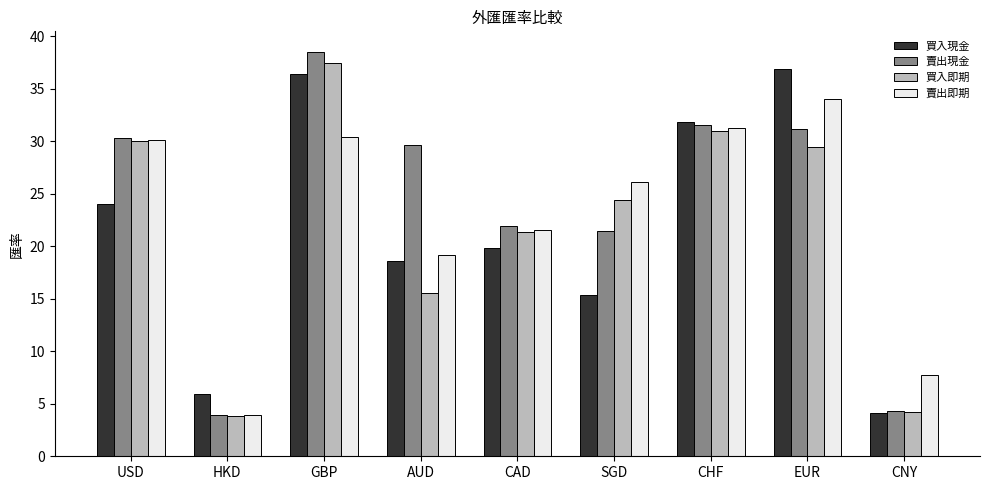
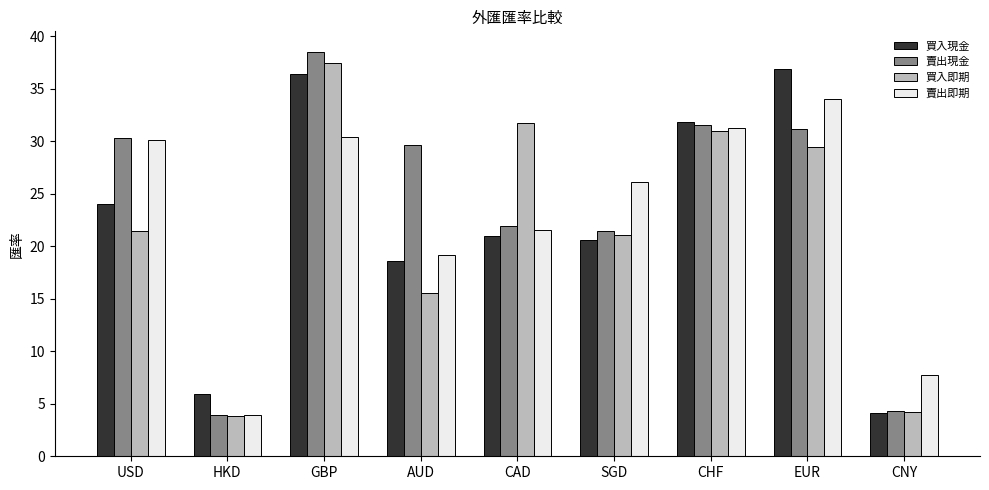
買入即期, USD: 30.0 -> 21.4
買入現金, CAD: 19.8 -> 21.0
買入即期, CAD: 21.4 -> 31.7
買入現金, SGD: 15.4 -> 20.5
買入即期, SGD: 24.4 -> 21.0
